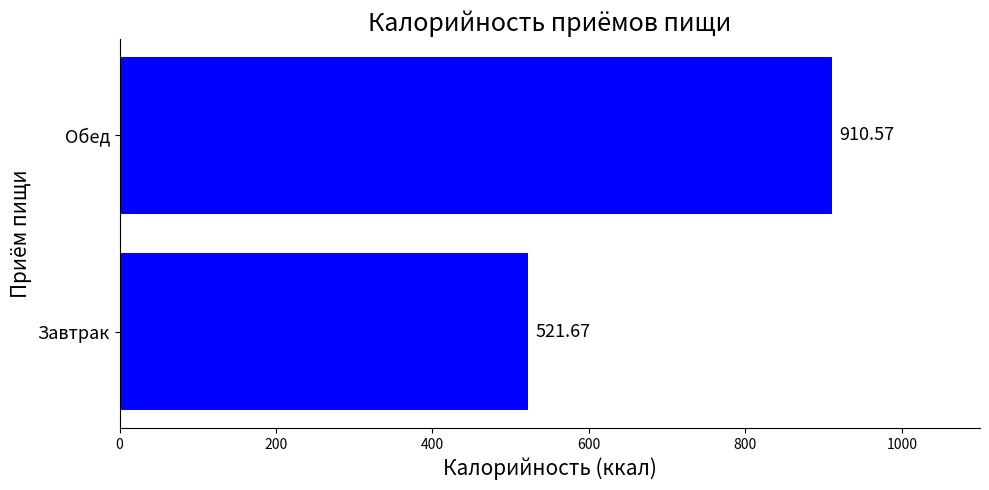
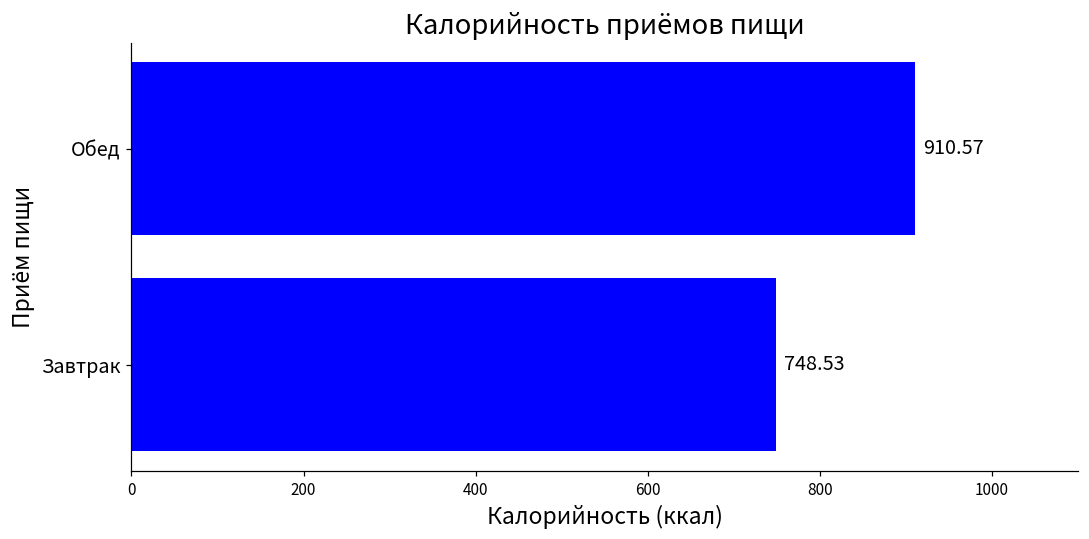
Завтрак: 521.67 -> 748.53
